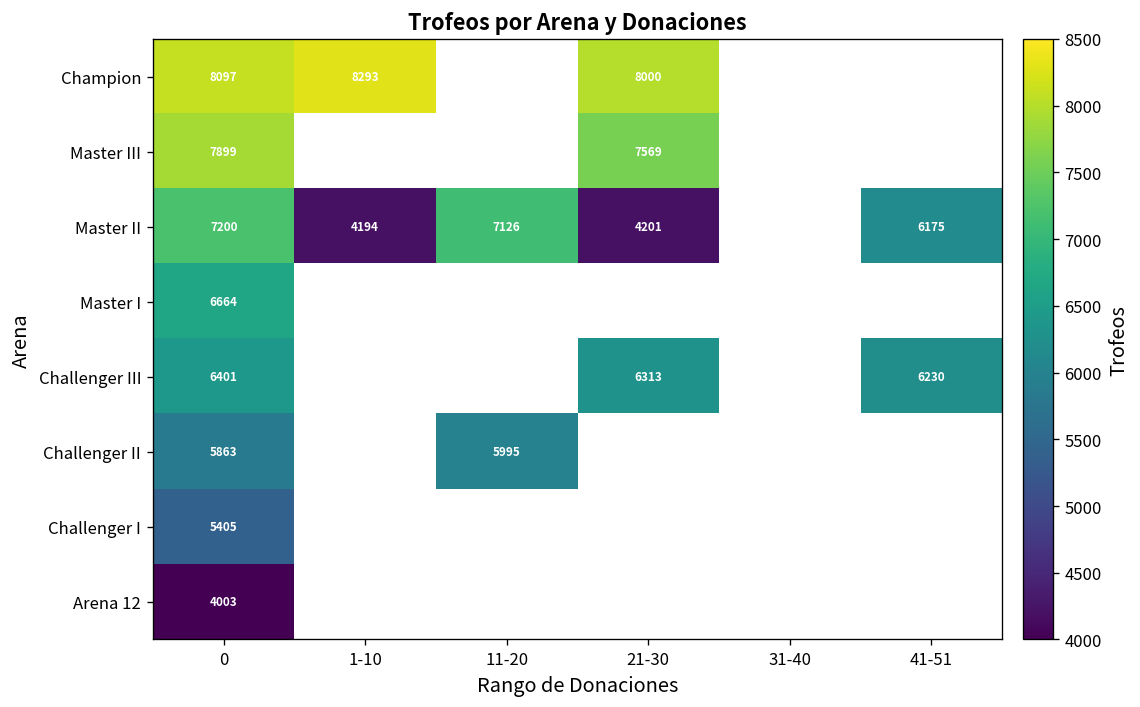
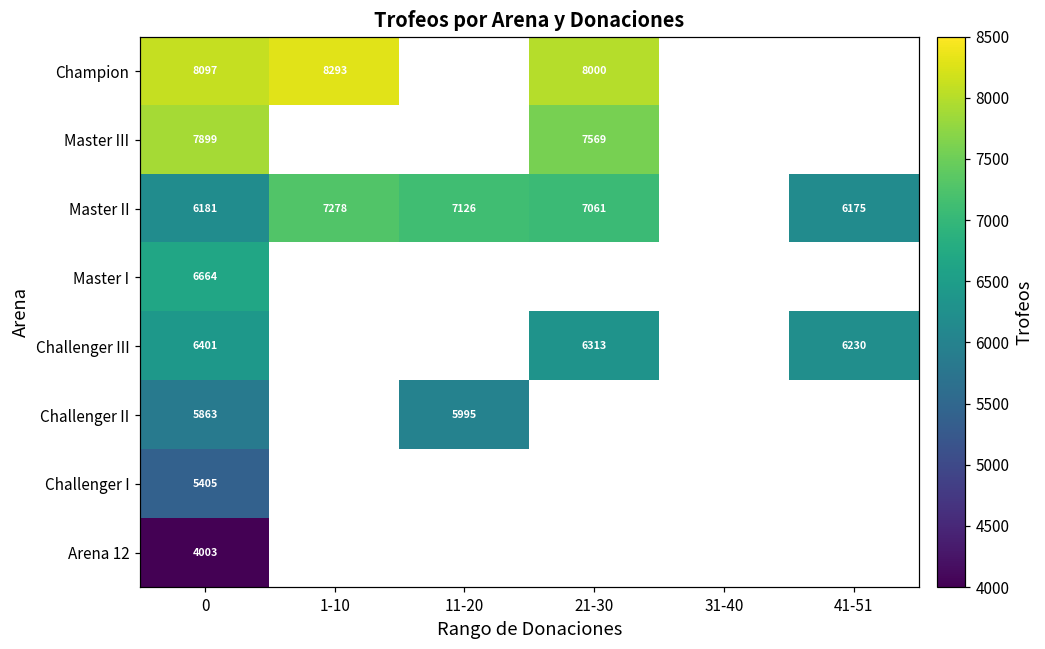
Master II, 0: 7200 -> 6181
Master II, 1-10: 4194 -> 7278
Master II, 21-30: 4201 -> 7061
